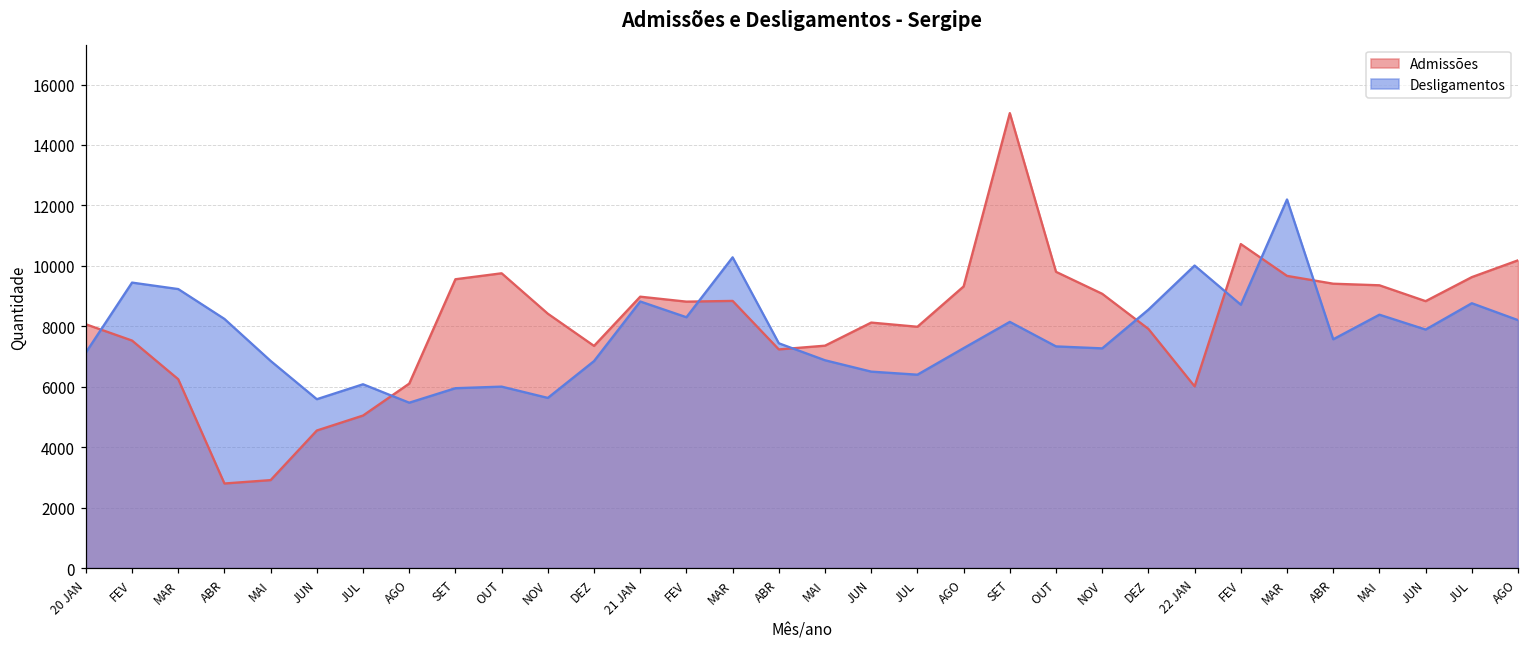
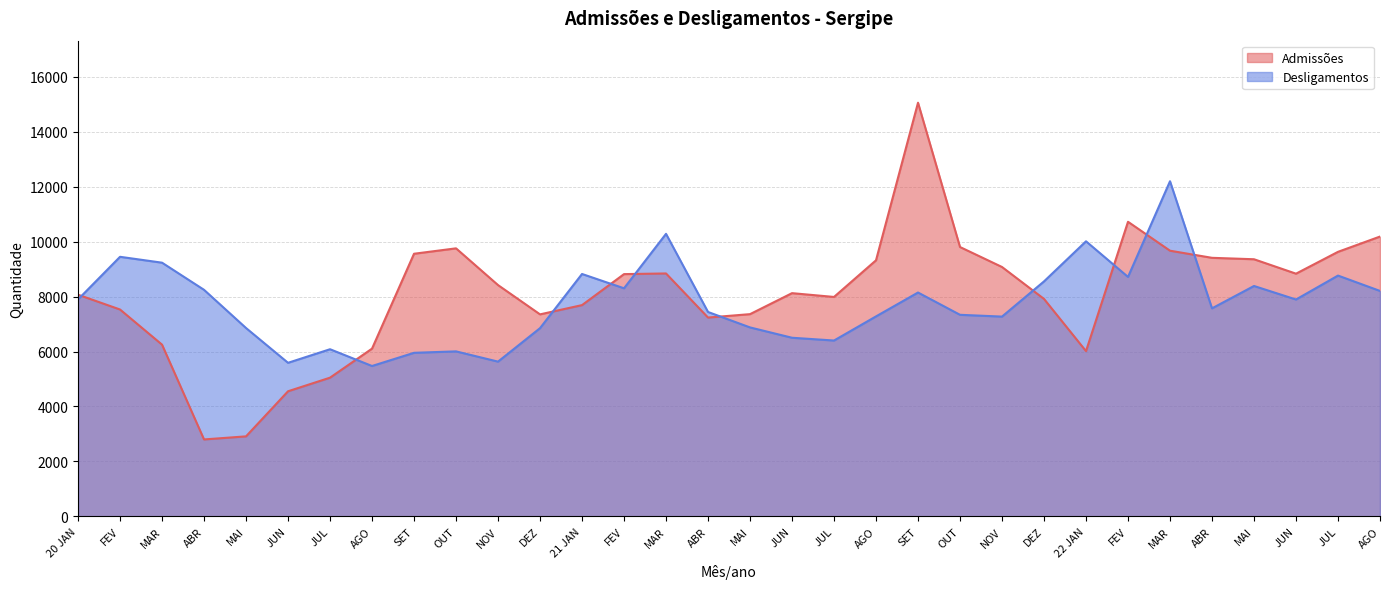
Desligamentos, 20 JAN: 7100 -> 7900
Admissões, 21 JAN: 9000 -> 7700
